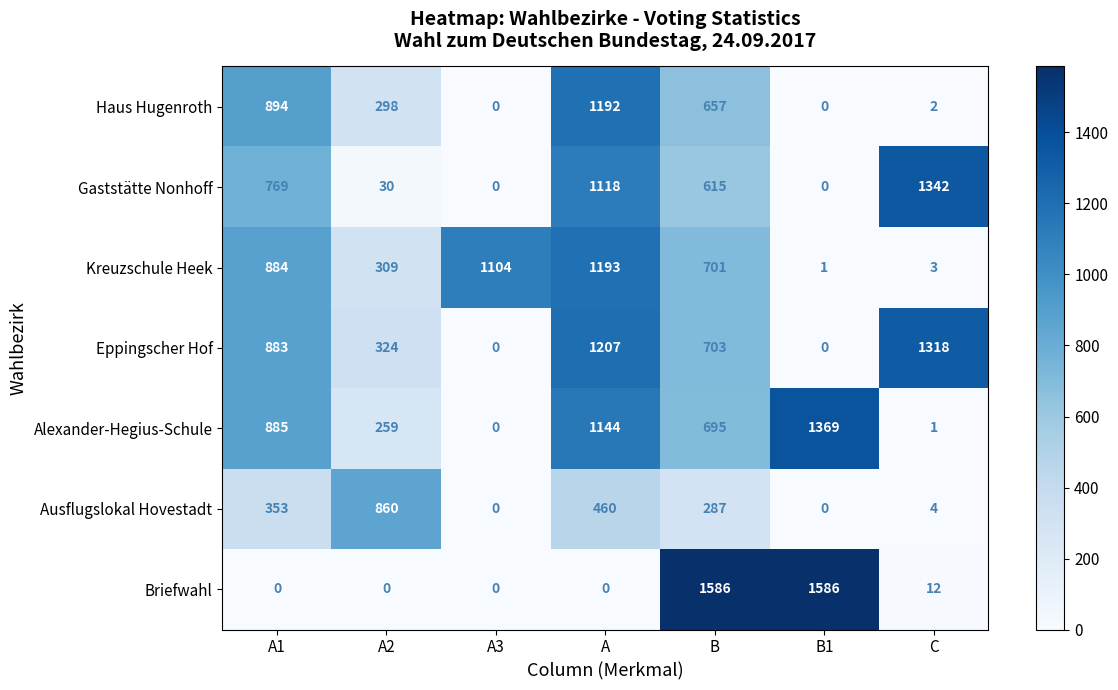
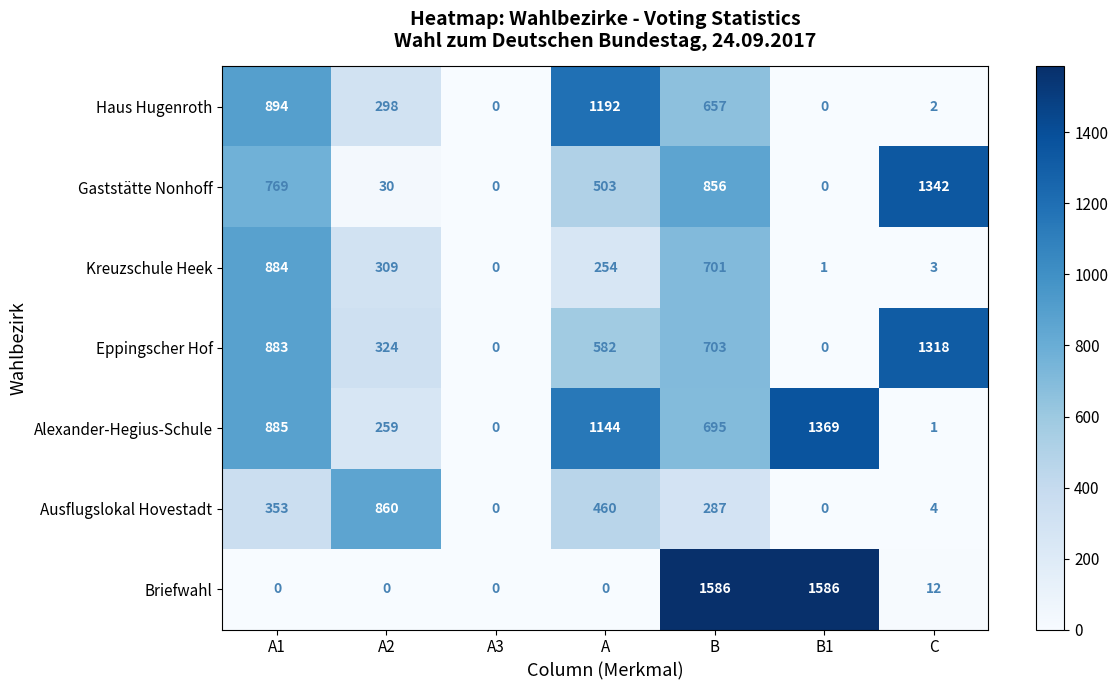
Gaststätte Nonhoff, A: 1118 -> 503
Gaststätte Nonhoff, B: 615 -> 856
Kreuzschule Heek, A3: 1104 -> 0
Kreuzschule Heek, A: 1193 -> 254
Eppingscher Hof, A: 1207 -> 582
